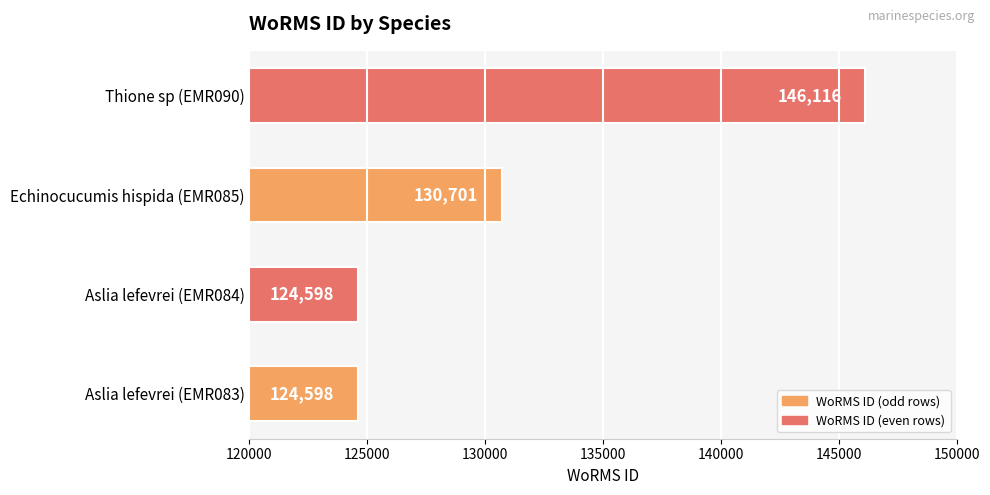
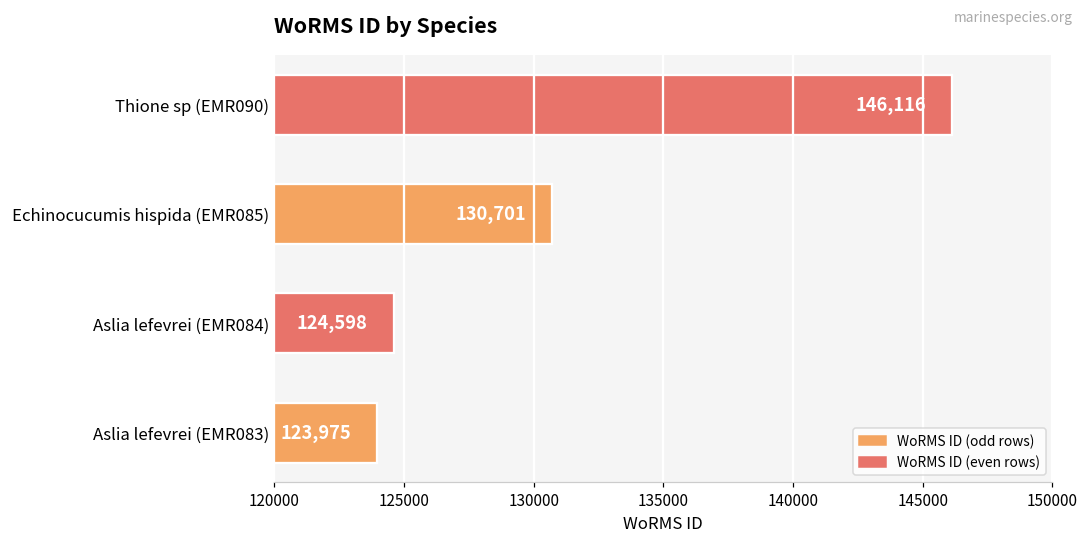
Aslia lefevrei (EMR083): 124,598 -> 123,975
